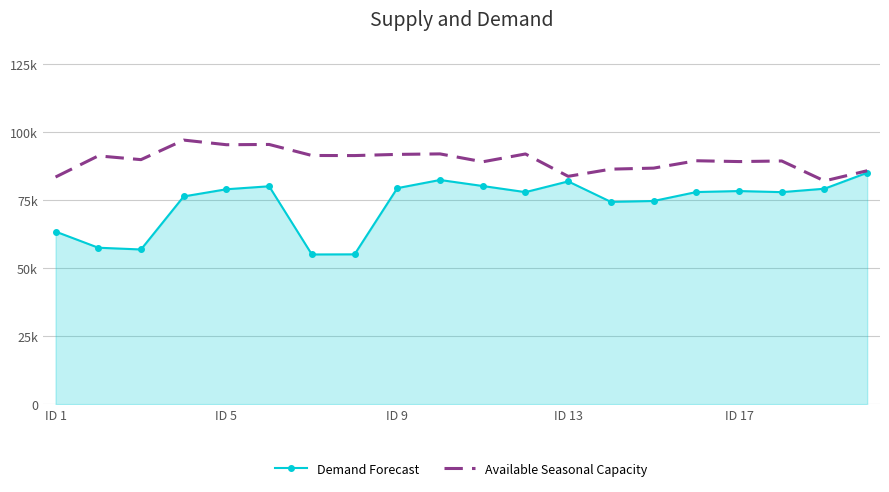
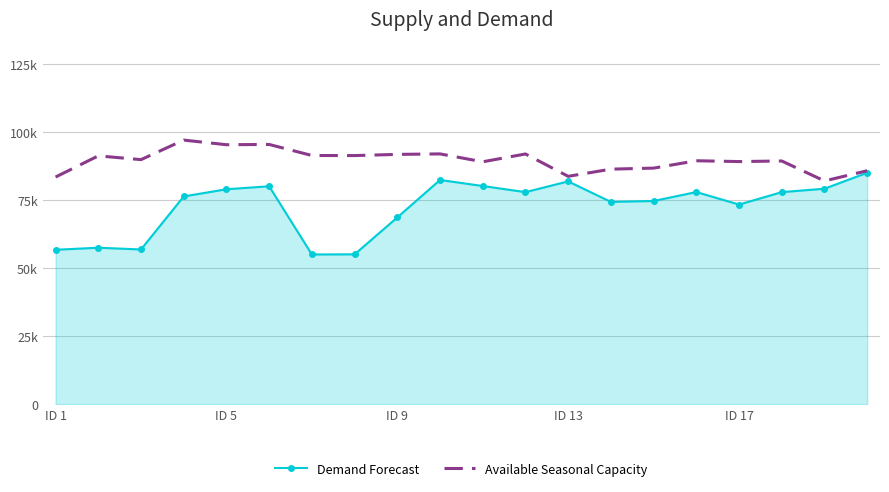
Demand Forecast, ID 1: 63000 -> 57000
Demand Forecast, ID 9: 79000 -> 69000
Demand Forecast, ID 17: 78000 -> 73000
